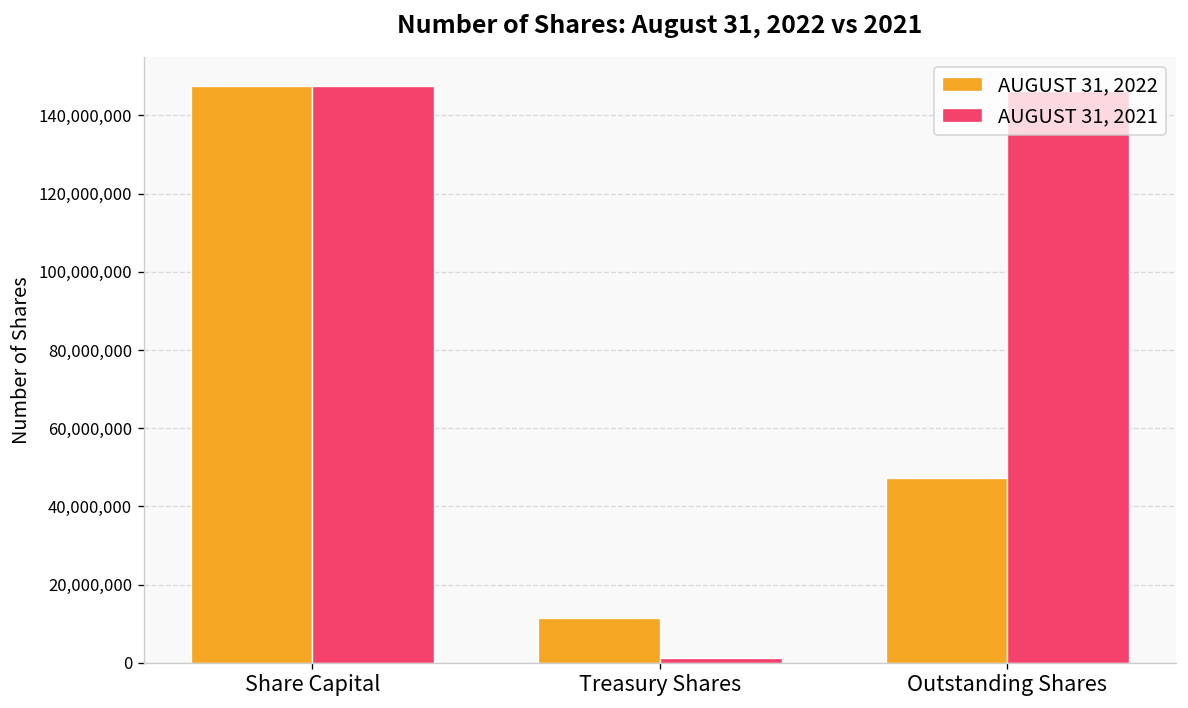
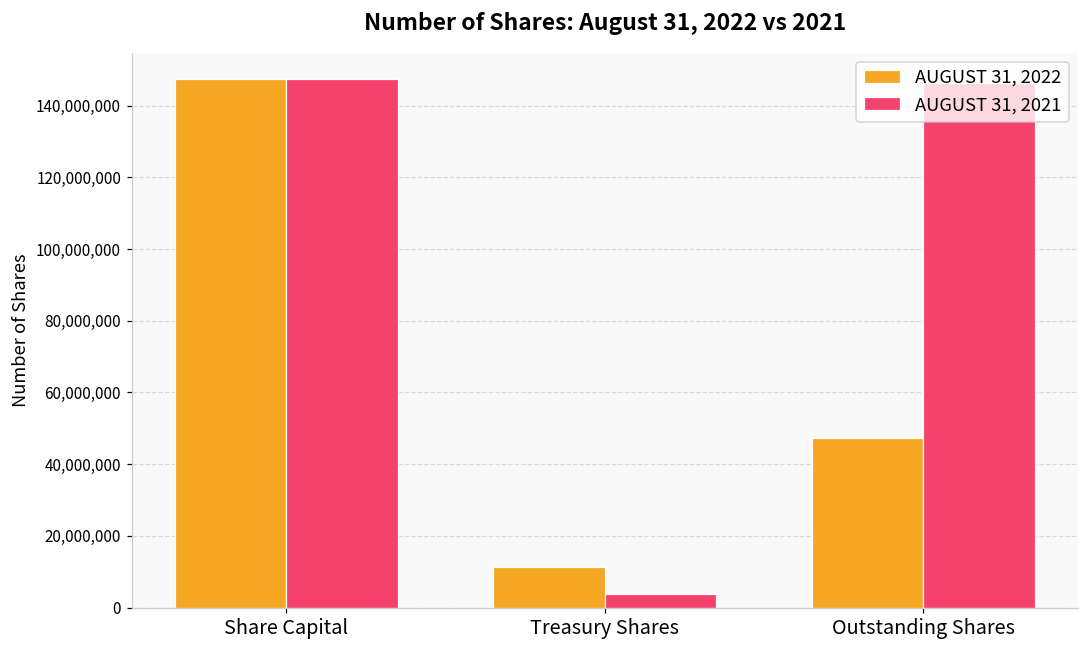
AUGUST 31, 2021, Treasury Shares: 1,000,000 -> 4,000,000
